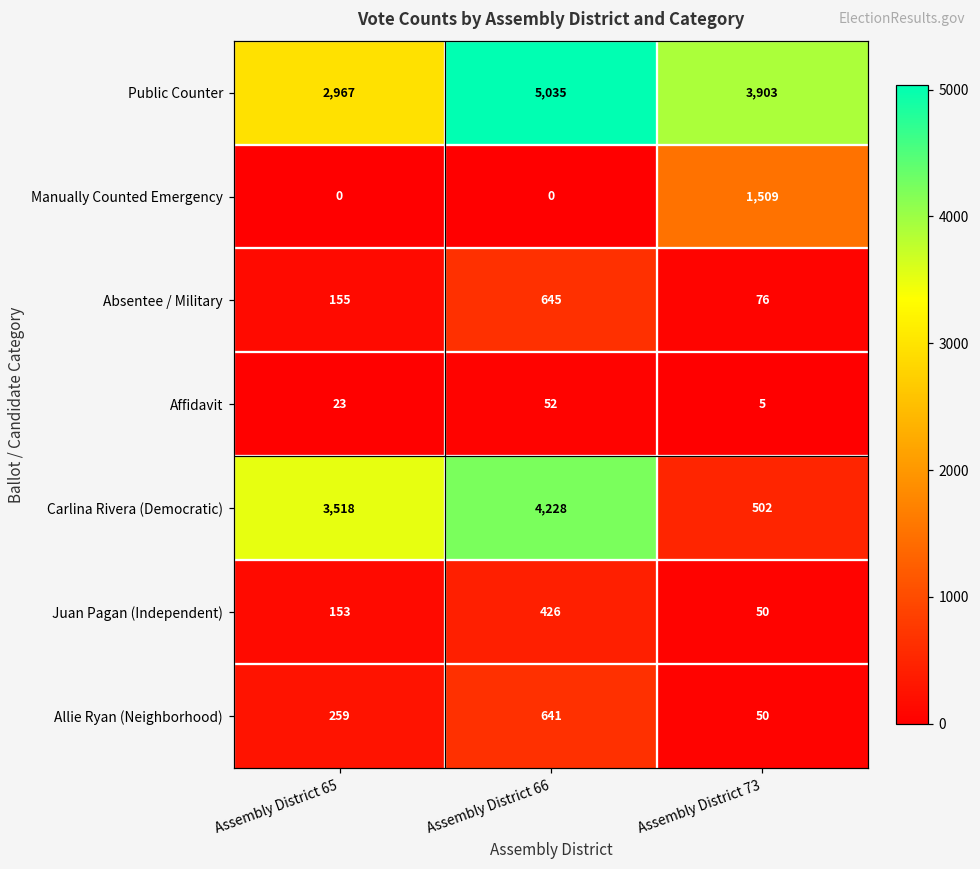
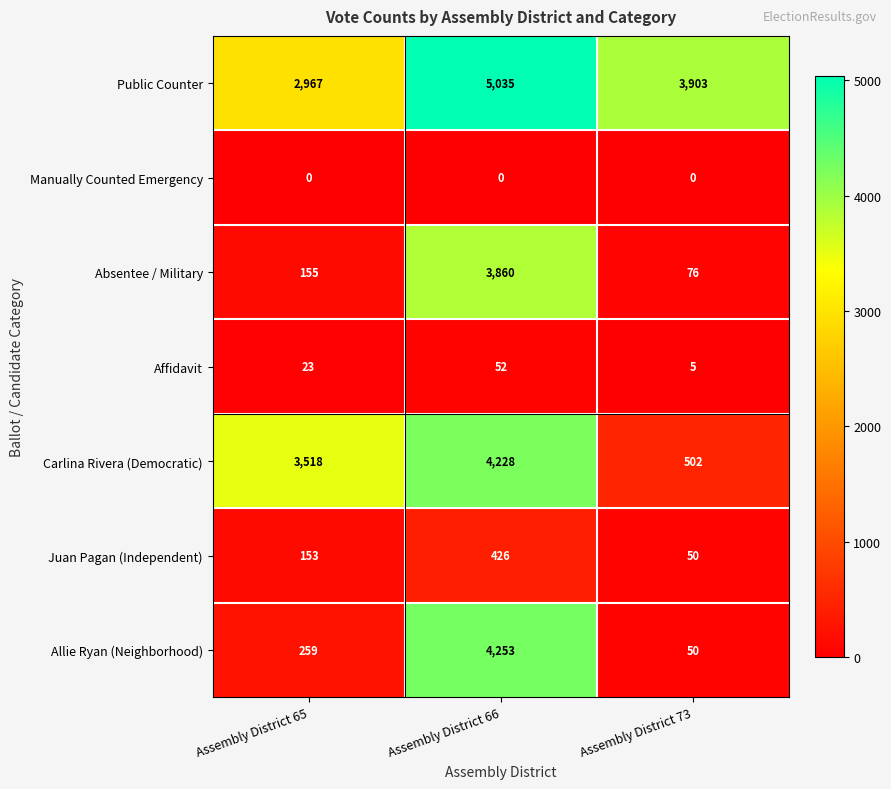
Manually Counted Emergency, Assembly District 73: 1,509 -> 0
Absentee / Military, Assembly District 66: 645 -> 3,860
Allie Ryan (Neighborhood), Assembly District 66: 641 -> 4,253
